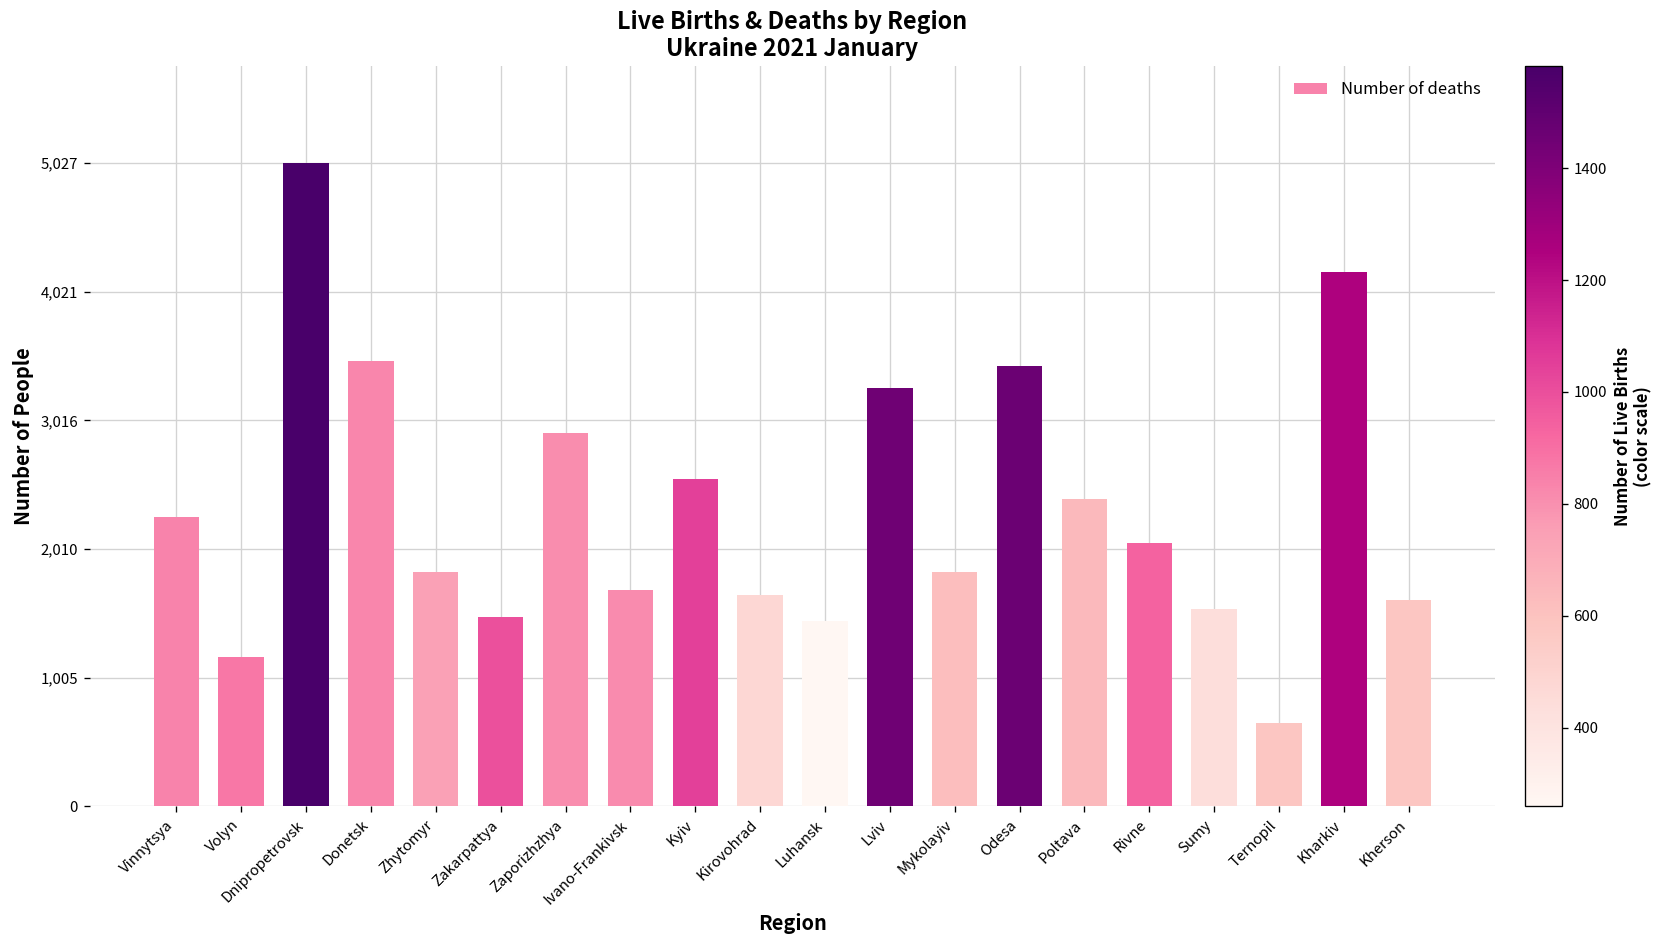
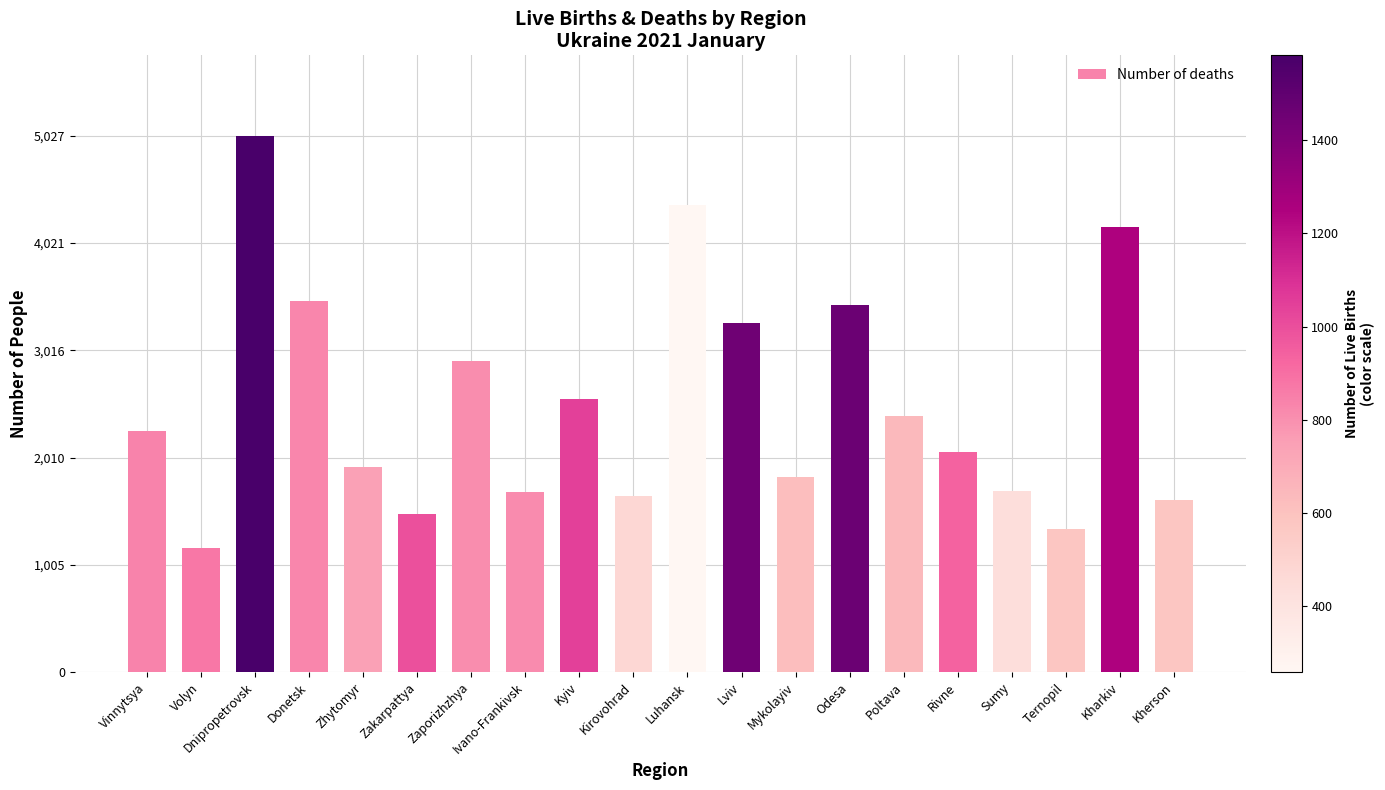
Zhytomyr: 1,830 -> 1,920
Luhansk: 1,450 -> 4,380
Sumy: 1,550 -> 1,700
Ternopil: 650 -> 1,340
